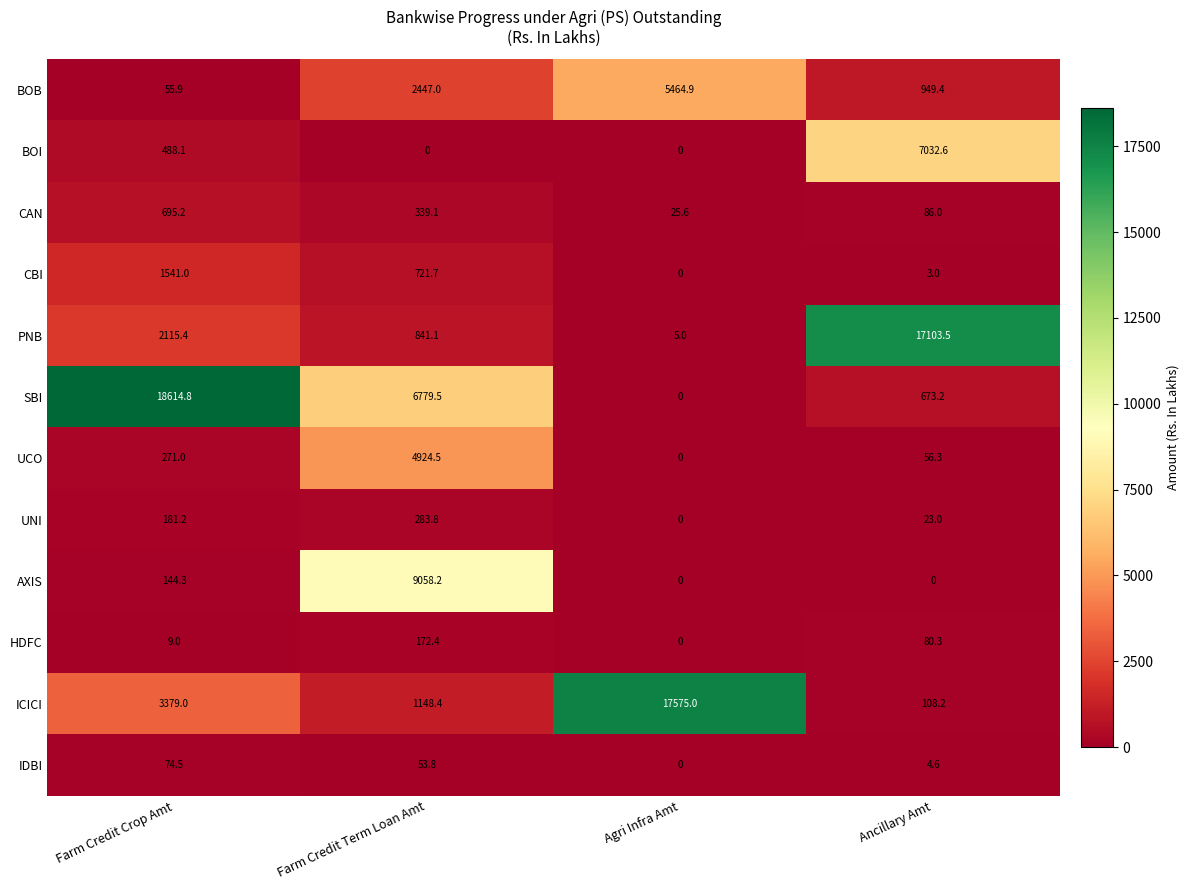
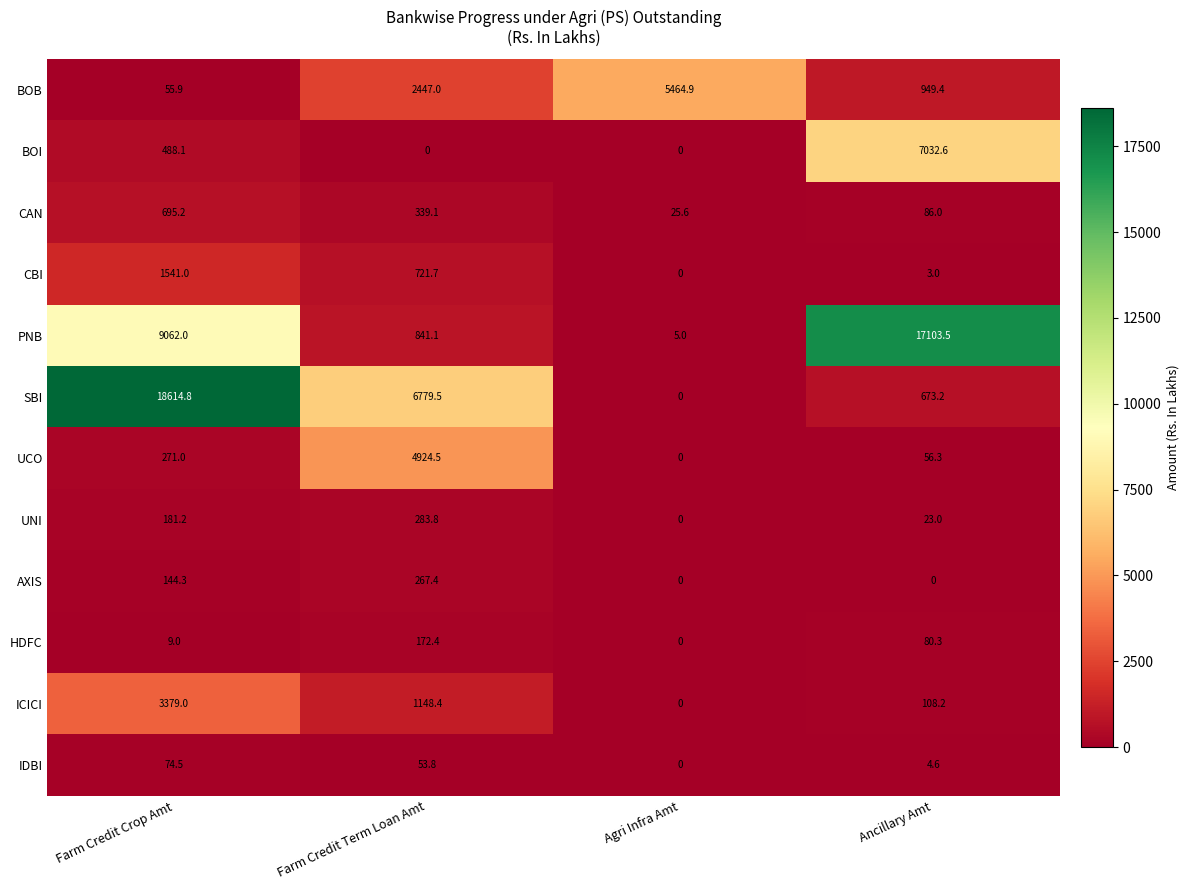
PNB, Farm Credit Crop Amt: 2115.4 -> 9062.0
AXIS, Farm Credit Term Loan Amt: 9058.2 -> 267.4
ICICI, Agri Infra Amt: 17575.0 -> 0
